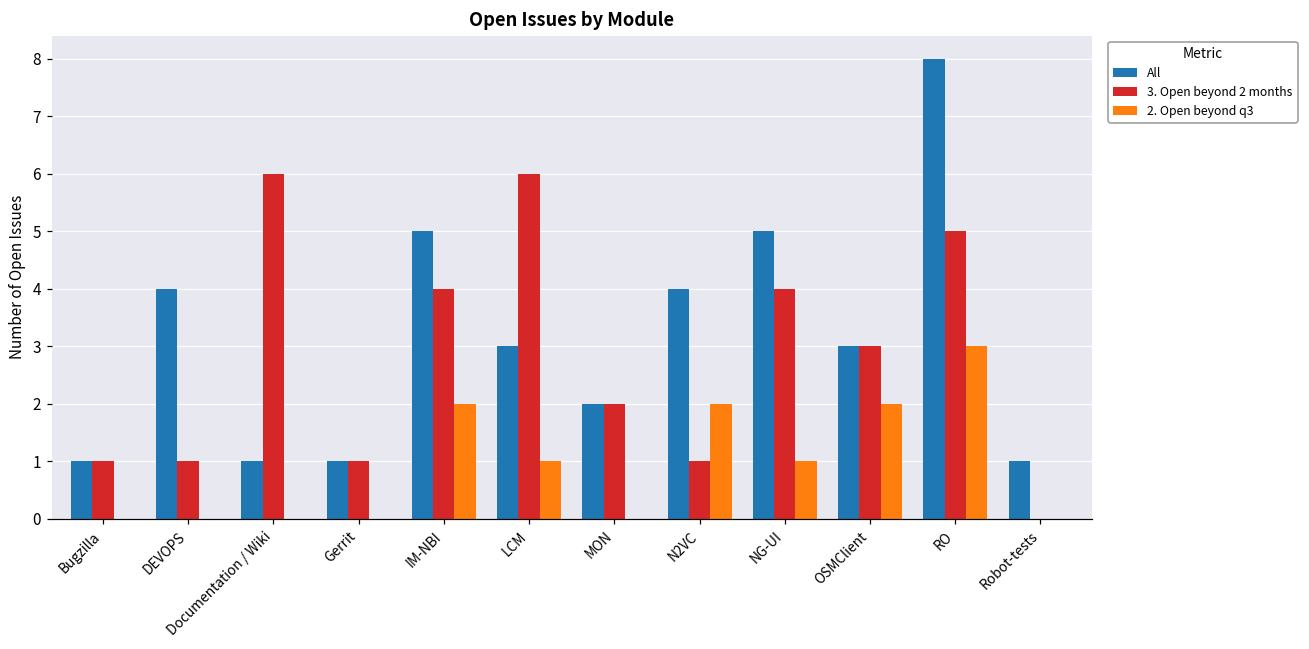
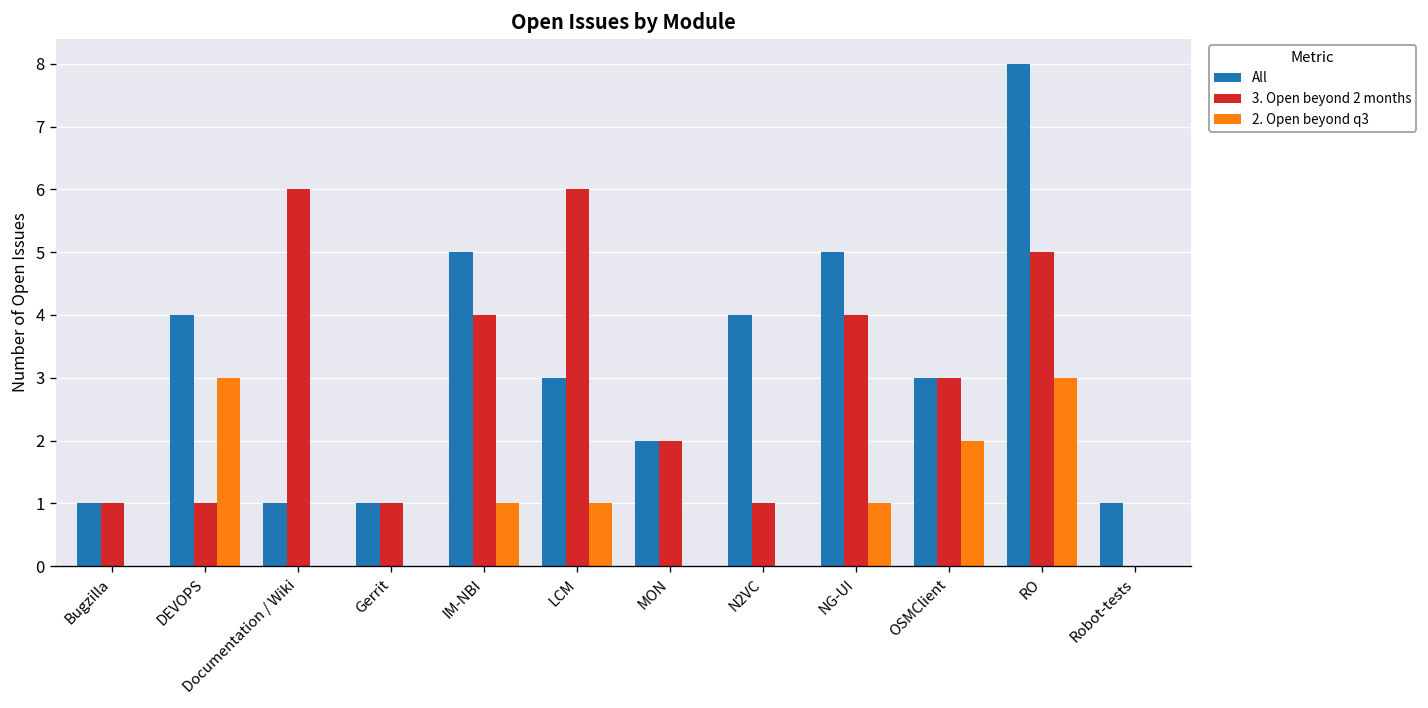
2. Open beyond q3, DEVOPS: 0 -> 3
2. Open beyond q3, IM-NBI: 2 -> 1
2. Open beyond q3, N2VC: 2 -> 0
